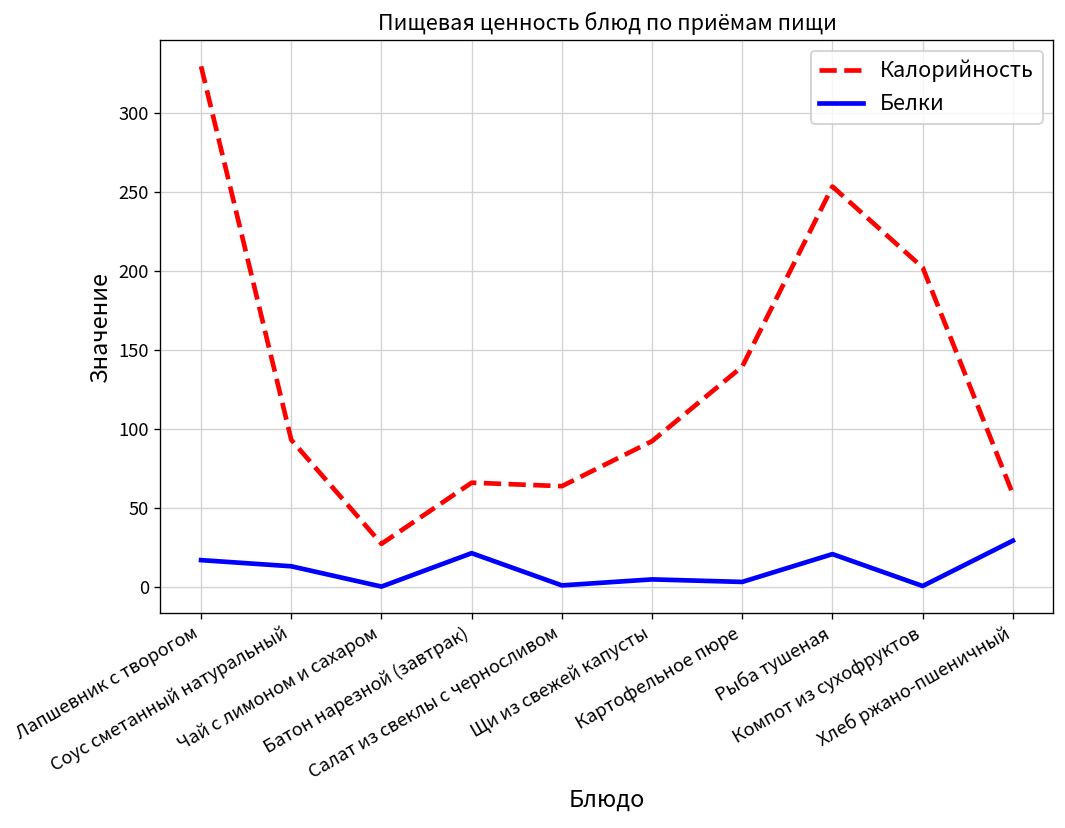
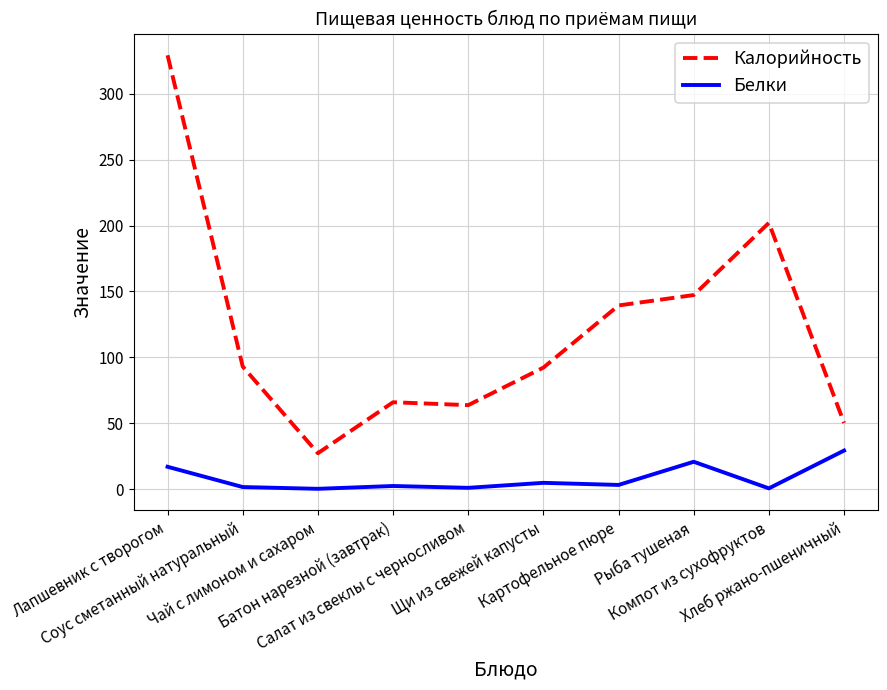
Белки, Соус сметанный натуральный: 13 -> 2
Белки, Батон нарезной (завтрак): 21 -> 2
Калорийность, Рыба тушеная: 253 -> 147
Калорийность, Хлеб ржано-пшеничный: 59 -> 50
